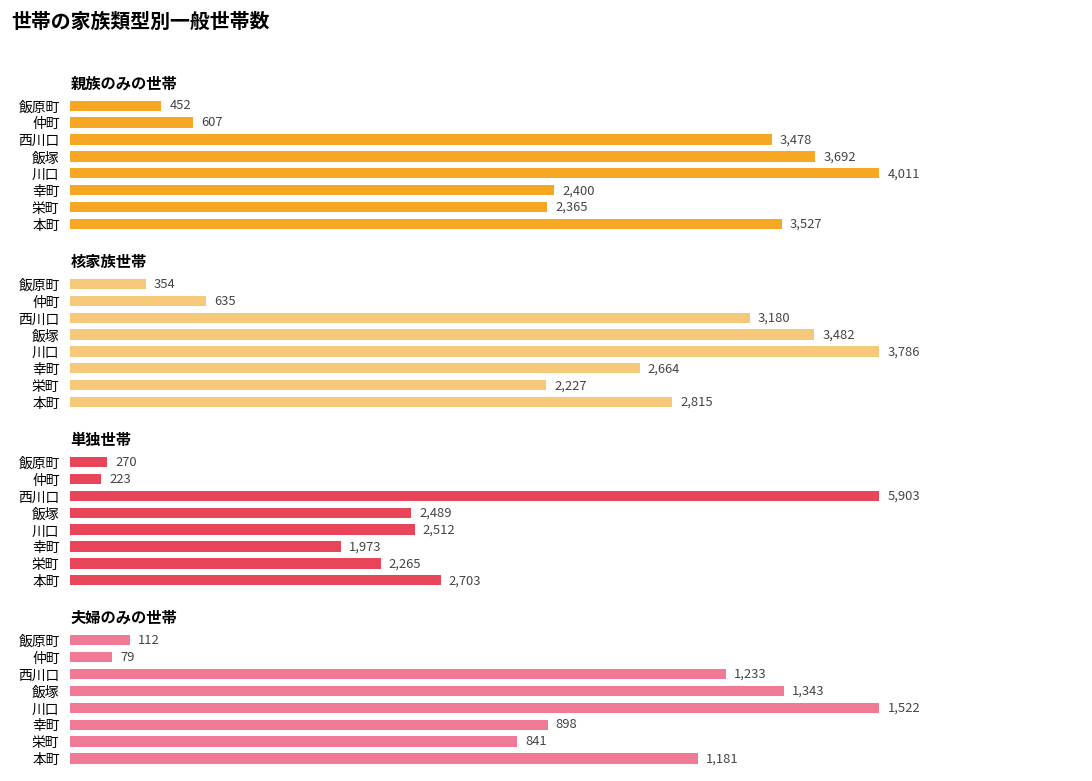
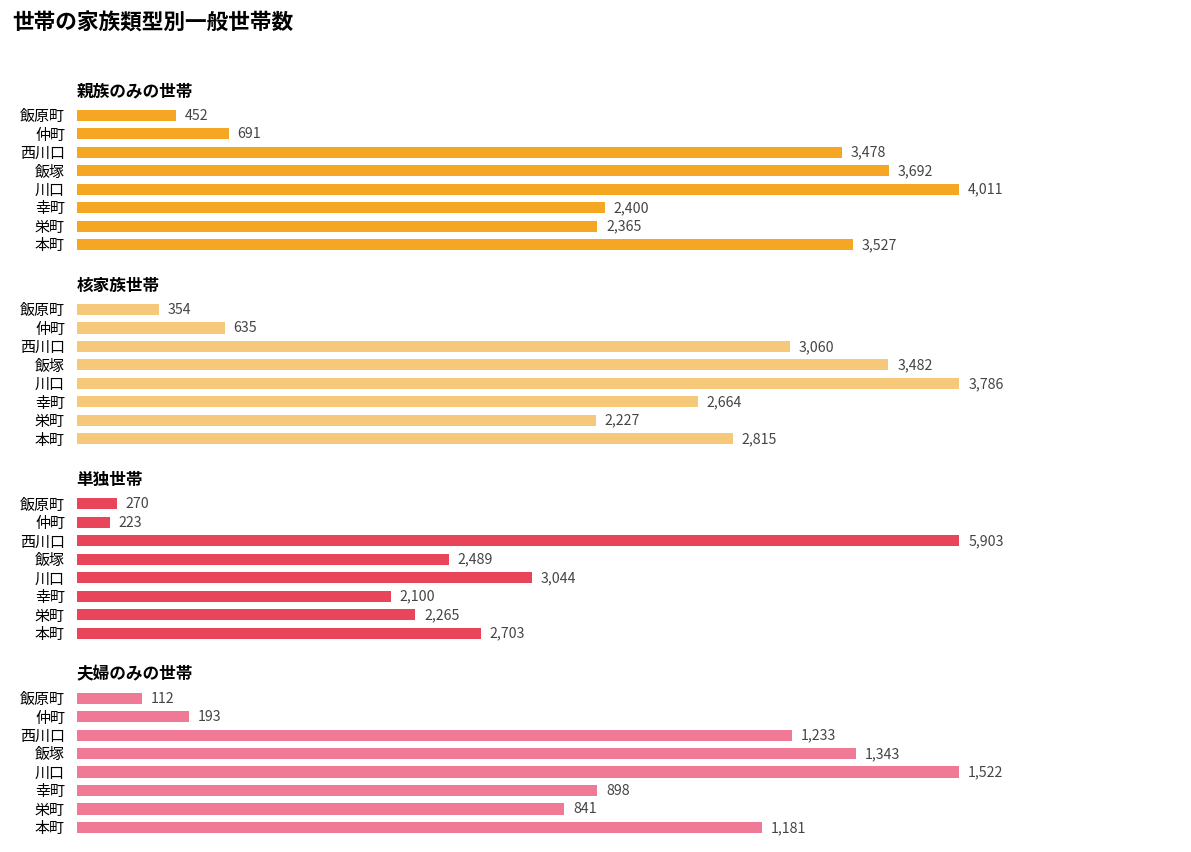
親族のみの世帯, 仲町: 607 -> 691
核家族世帯, 西川口: 3,180 -> 3,060
単独世帯, 川口: 2,512 -> 3,044
単独世帯, 幸町: 1,973 -> 2,100
夫婦のみの世帯, 仲町: 79 -> 193
